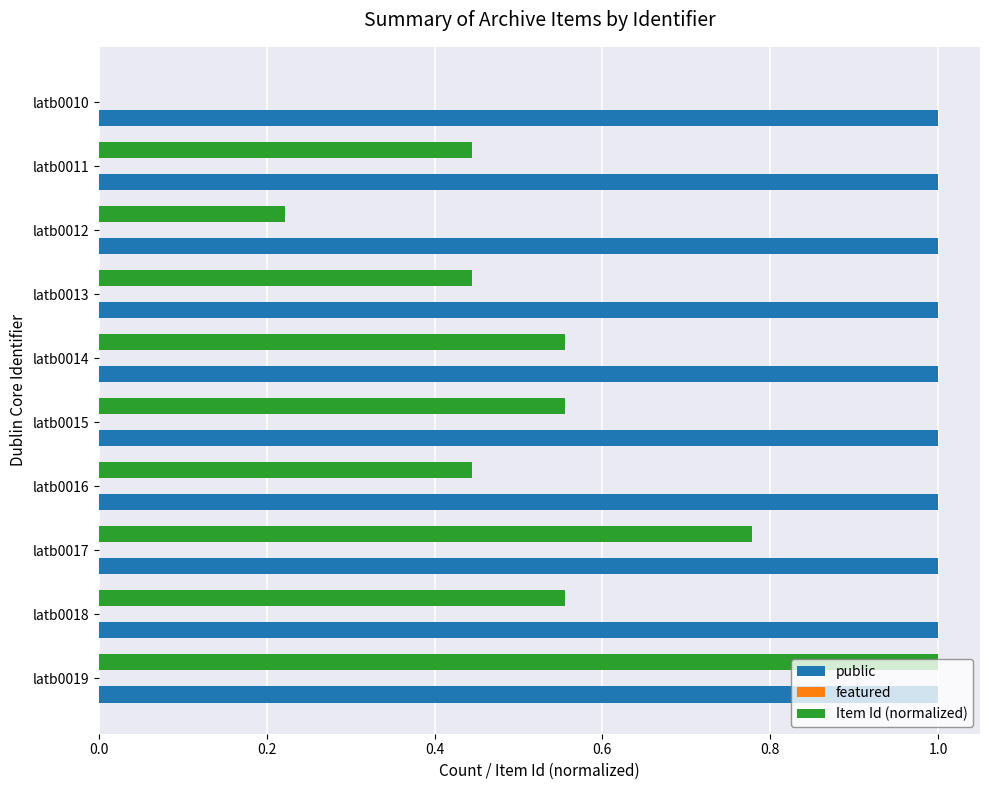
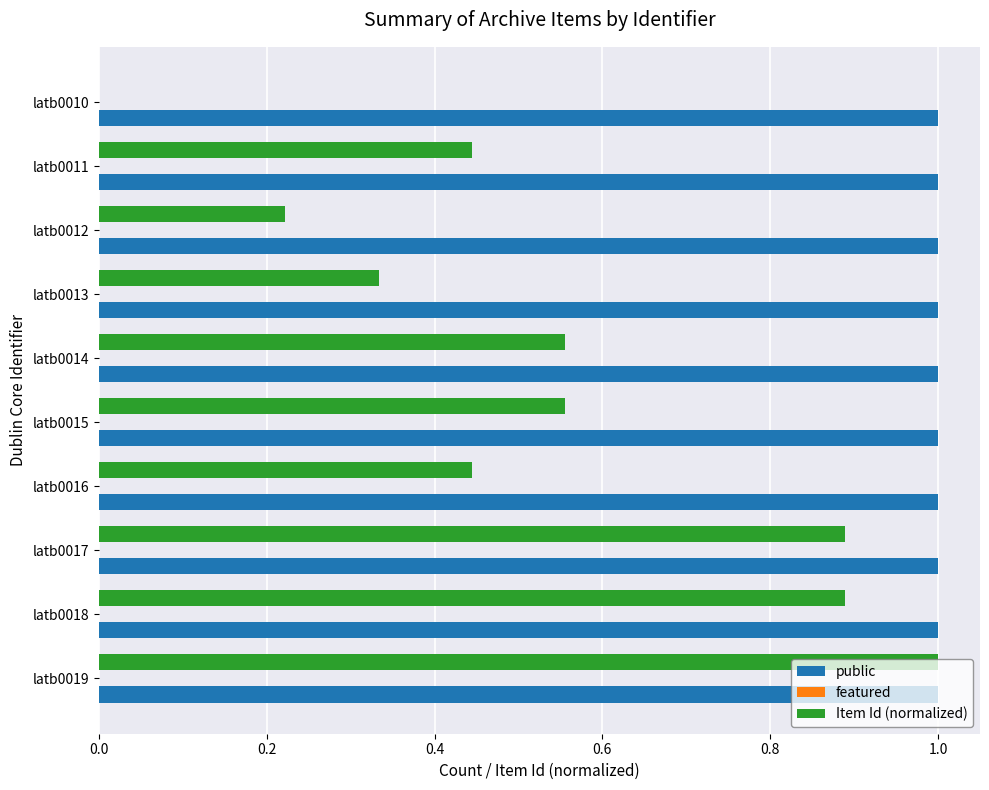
Item Id (normalized), latb0013: 0.44 -> 0.33
Item Id (normalized), latb0017: 0.78 -> 0.89
Item Id (normalized), latb0018: 0.56 -> 0.89
